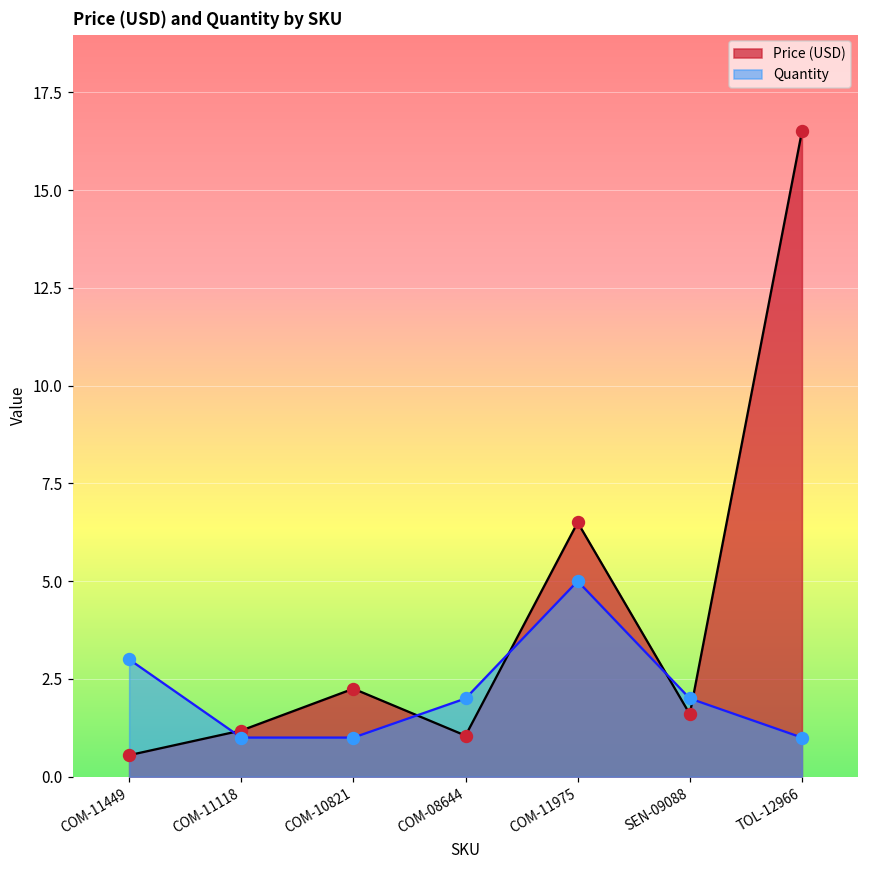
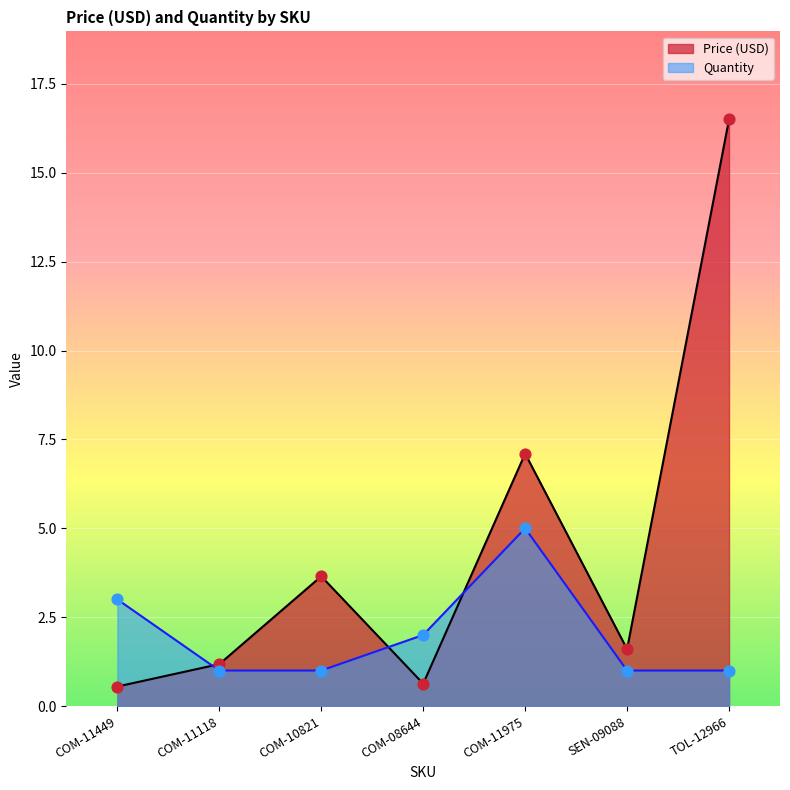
Price (USD), COM-10821: 2.3 -> 3.7
Price (USD), COM-08644: 1.1 -> 0.6
Price (USD), COM-11975: 6.5 -> 7.1
Quantity, SEN-09088: 2 -> 1
